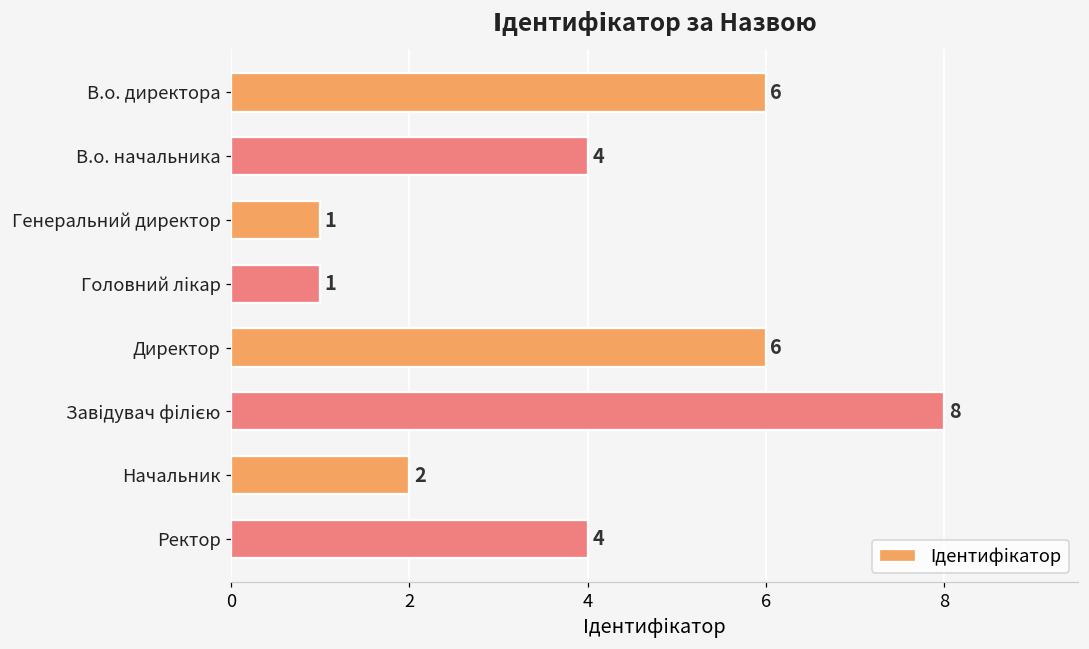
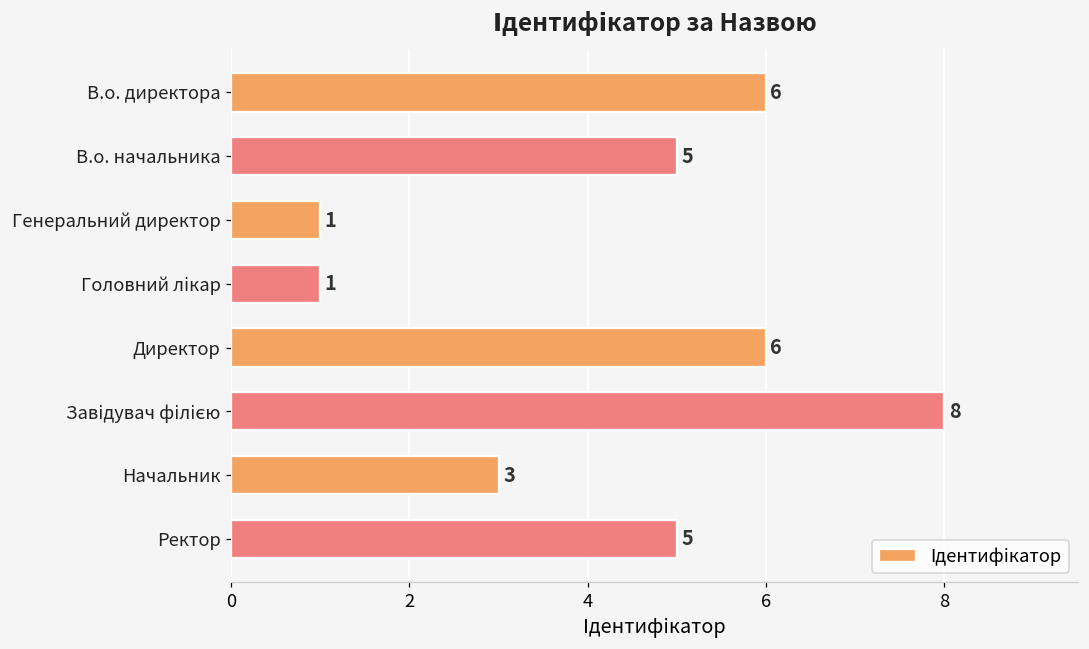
В.о. начальника: 4 -> 5
Начальник: 2 -> 3
Ректор: 4 -> 5
